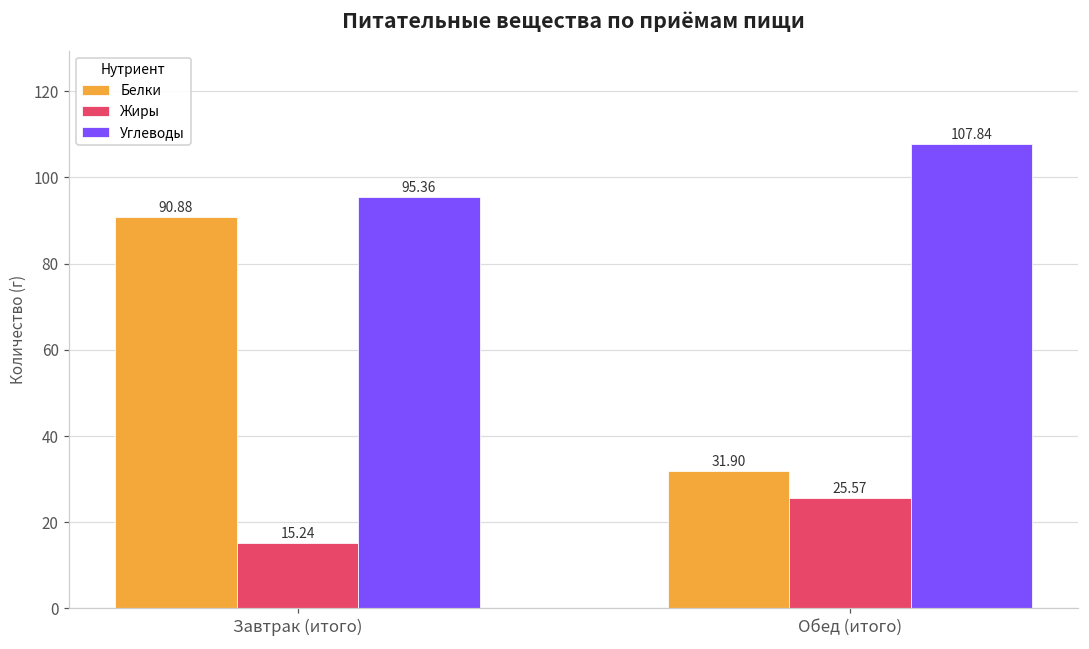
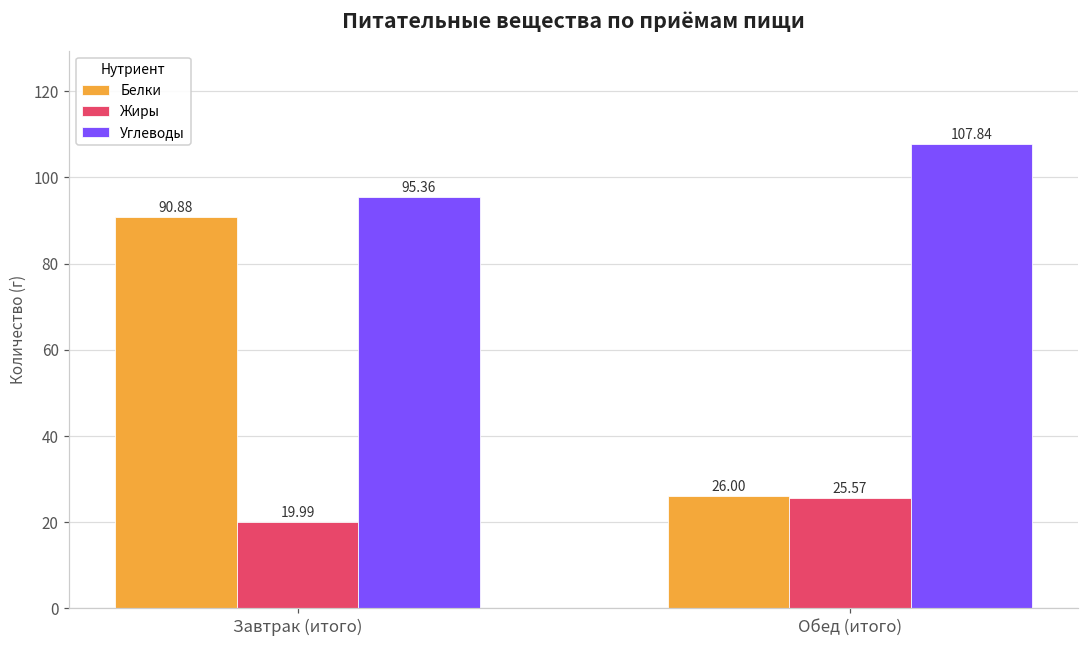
Жиры, Завтрак (итого): 15.24 -> 19.99
Белки, Обед (итого): 31.90 -> 26.00
